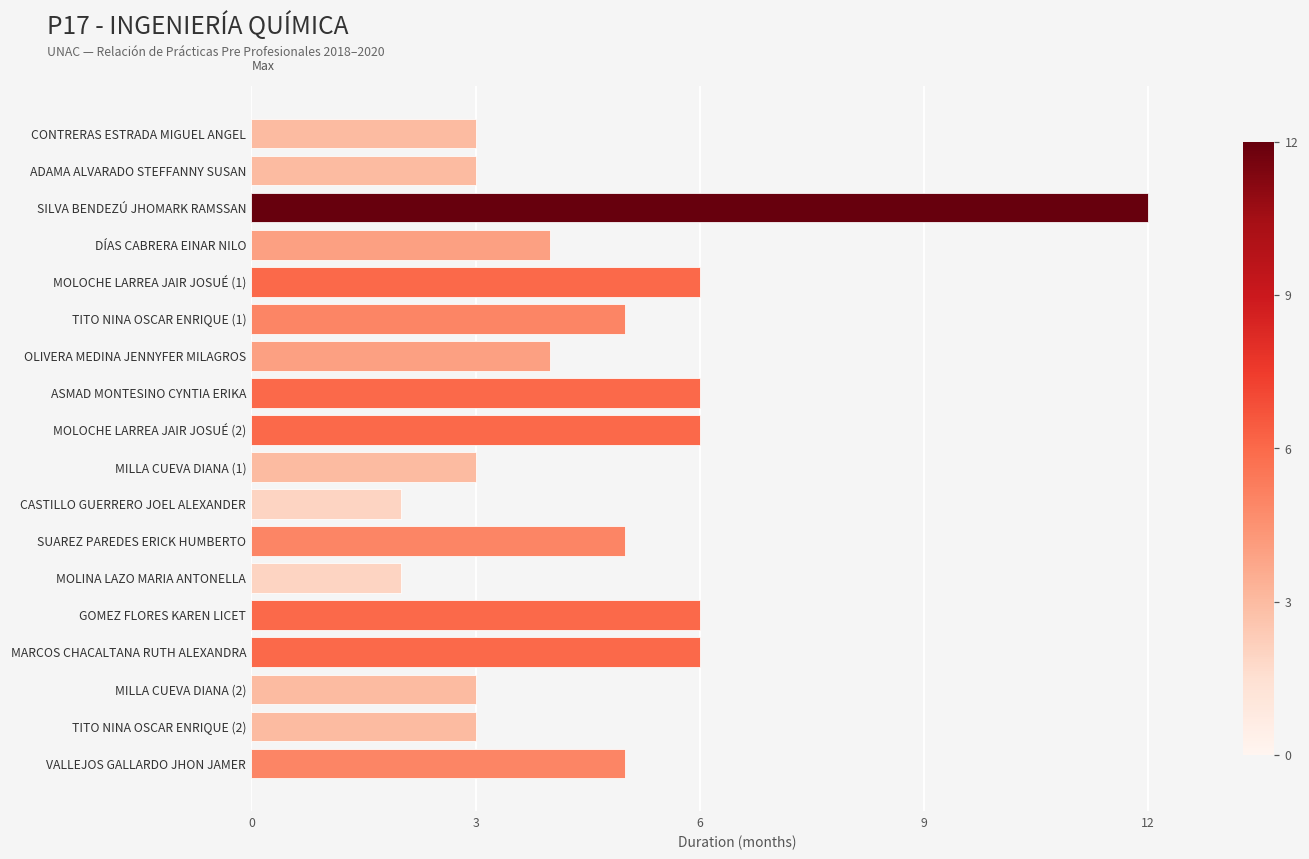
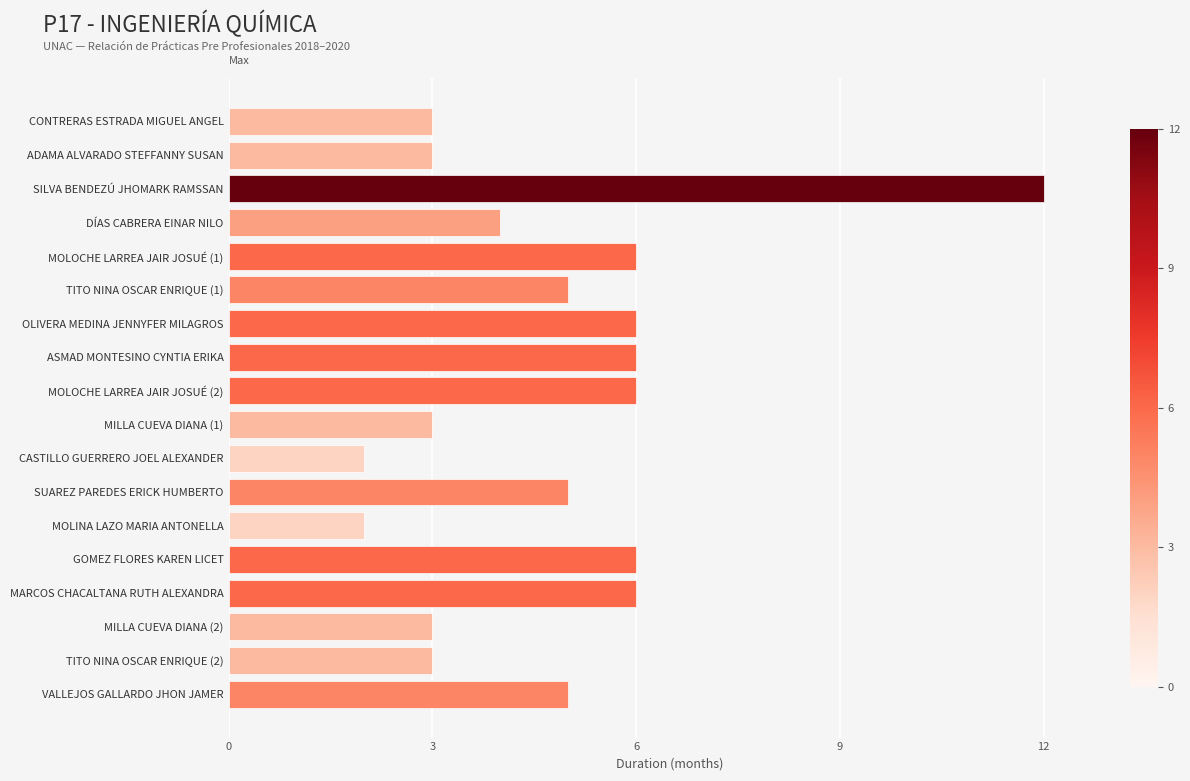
OLIVERA MEDINA JENNYFER MILAGROS: 4 -> 6
